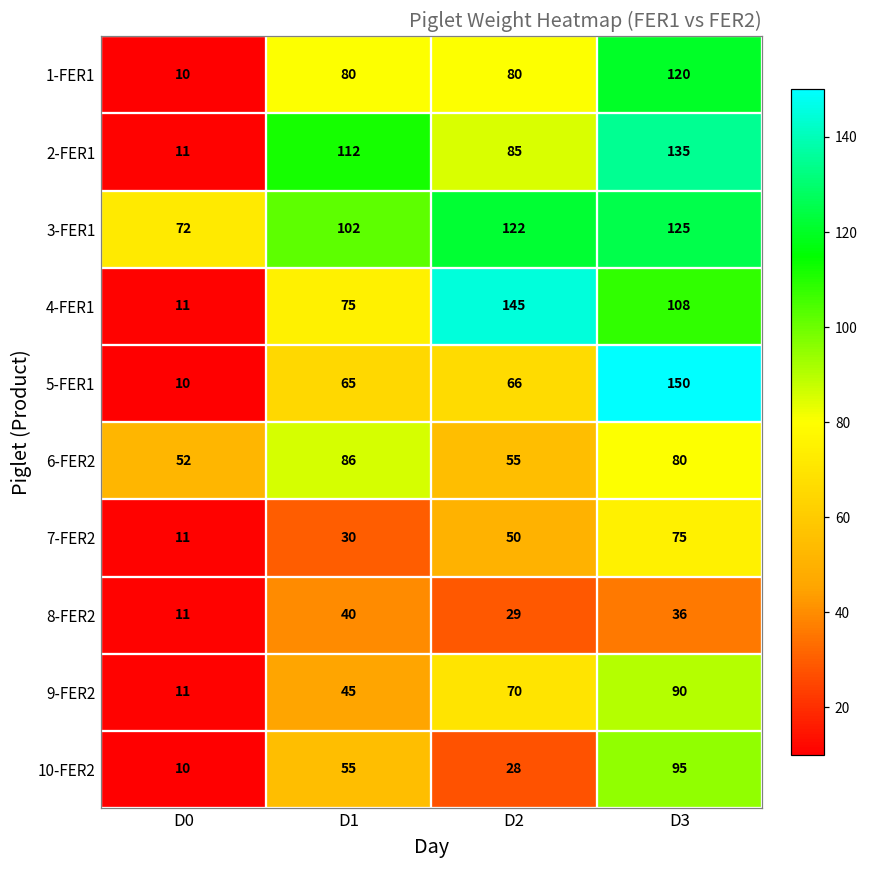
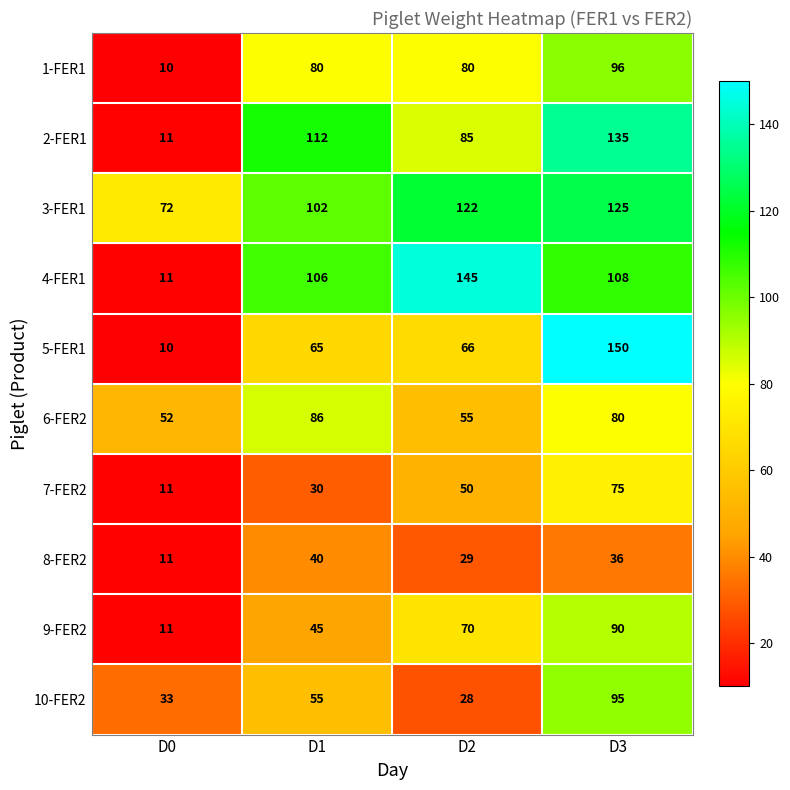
1-FER1, D3: 120 -> 96
4-FER1, D1: 75 -> 106
10-FER2, D0: 10 -> 33
